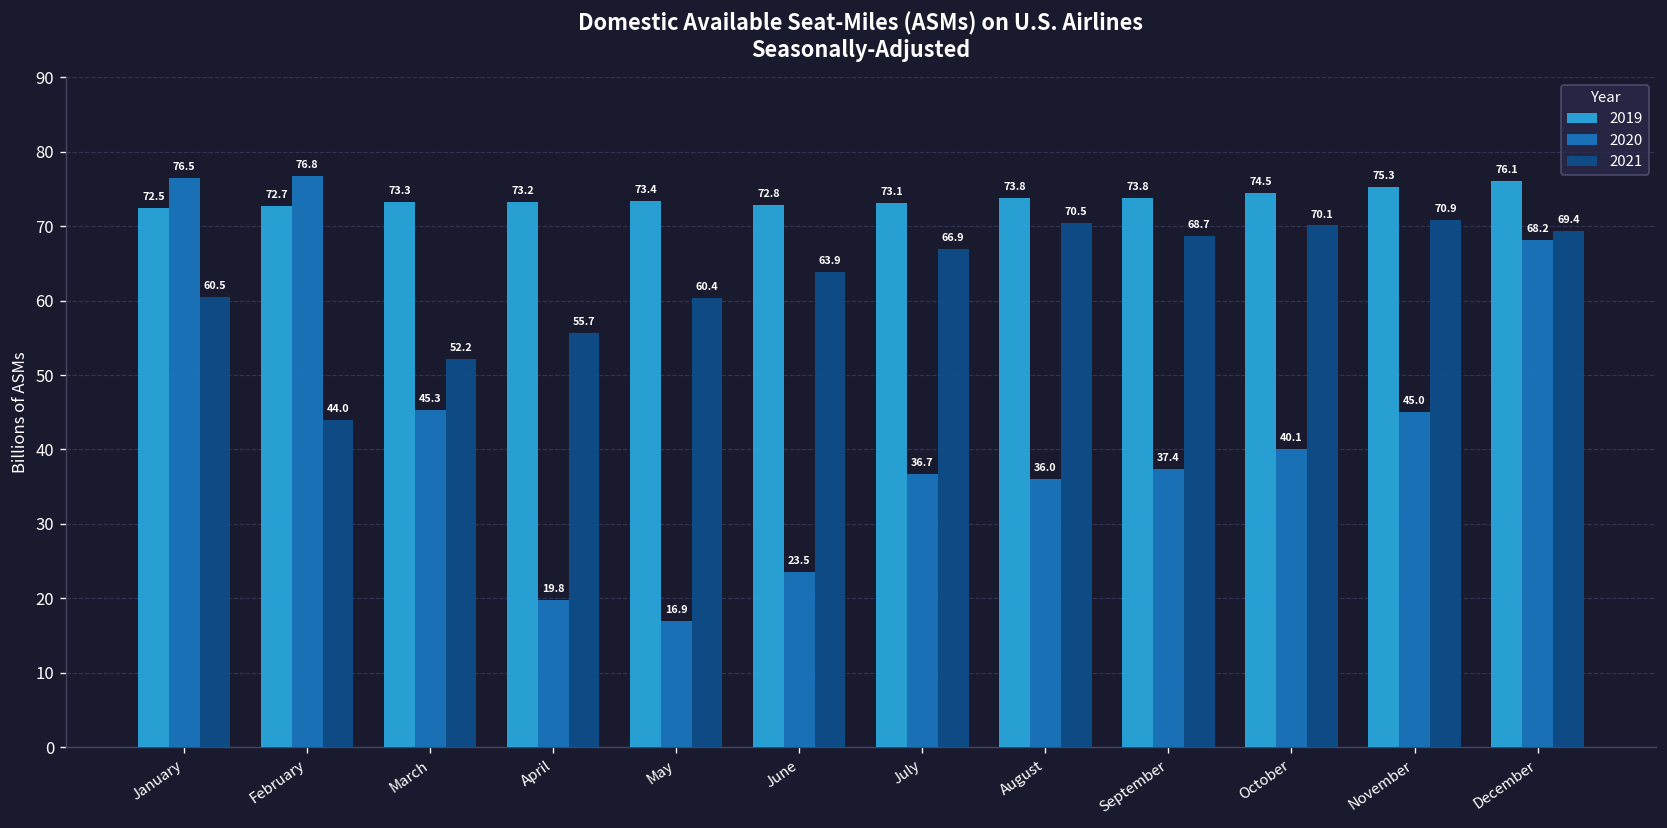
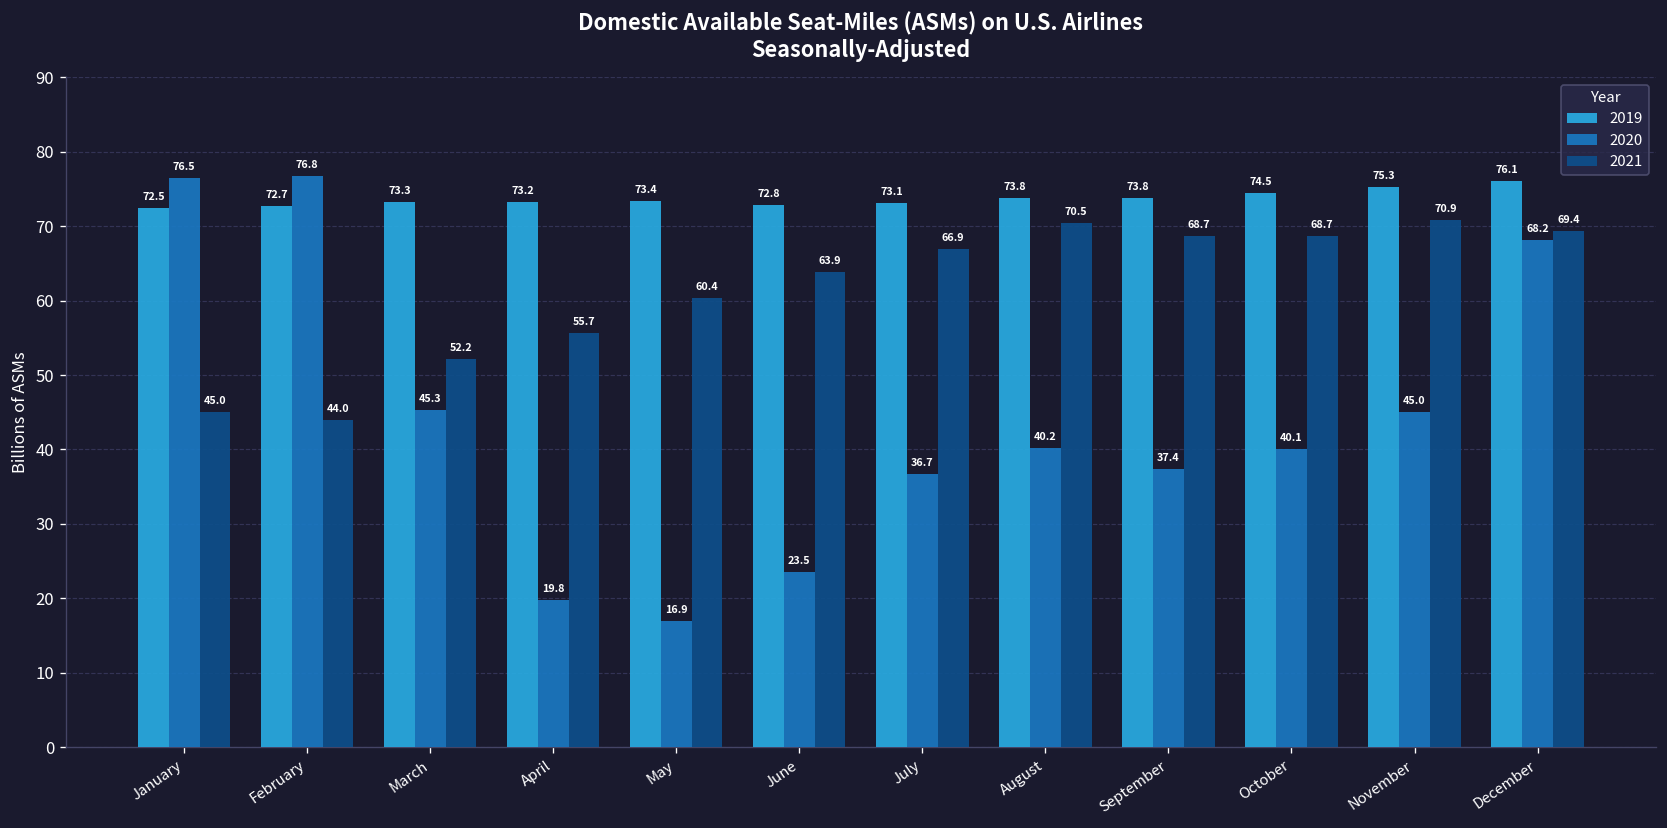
2021, January: 60.5 -> 45.0
2020, August: 36.0 -> 40.2
2021, October: 70.1 -> 68.7
